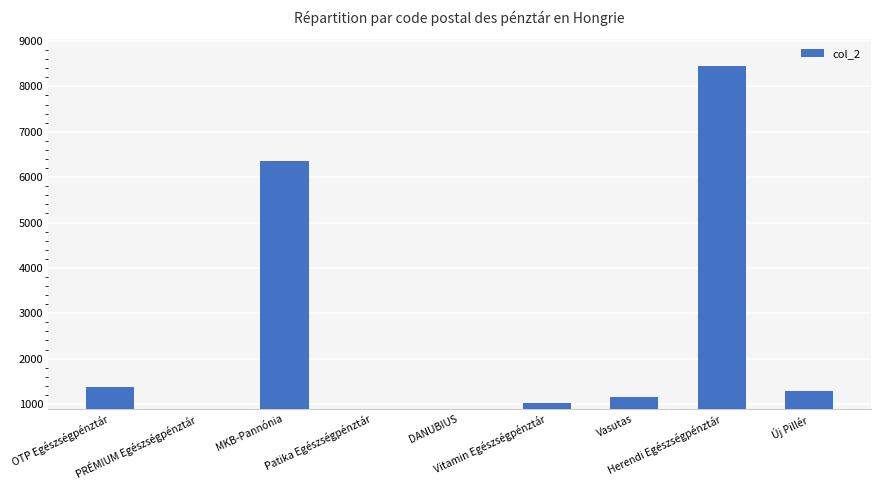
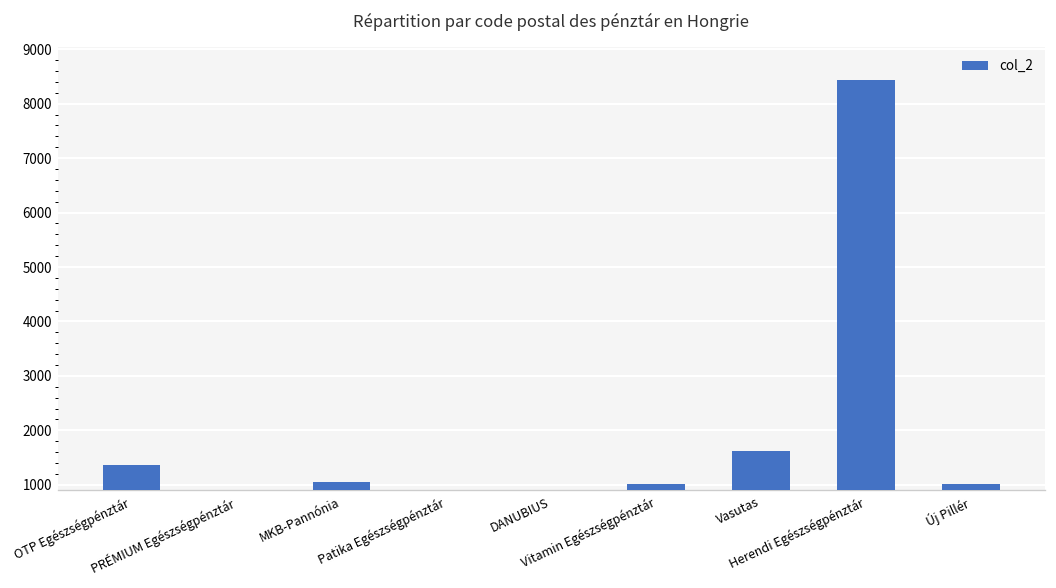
MKB-Pannónia: 6300 -> 1100
Vasutas: 1100 -> 1600
Új Pillér: 1300 -> 1000
